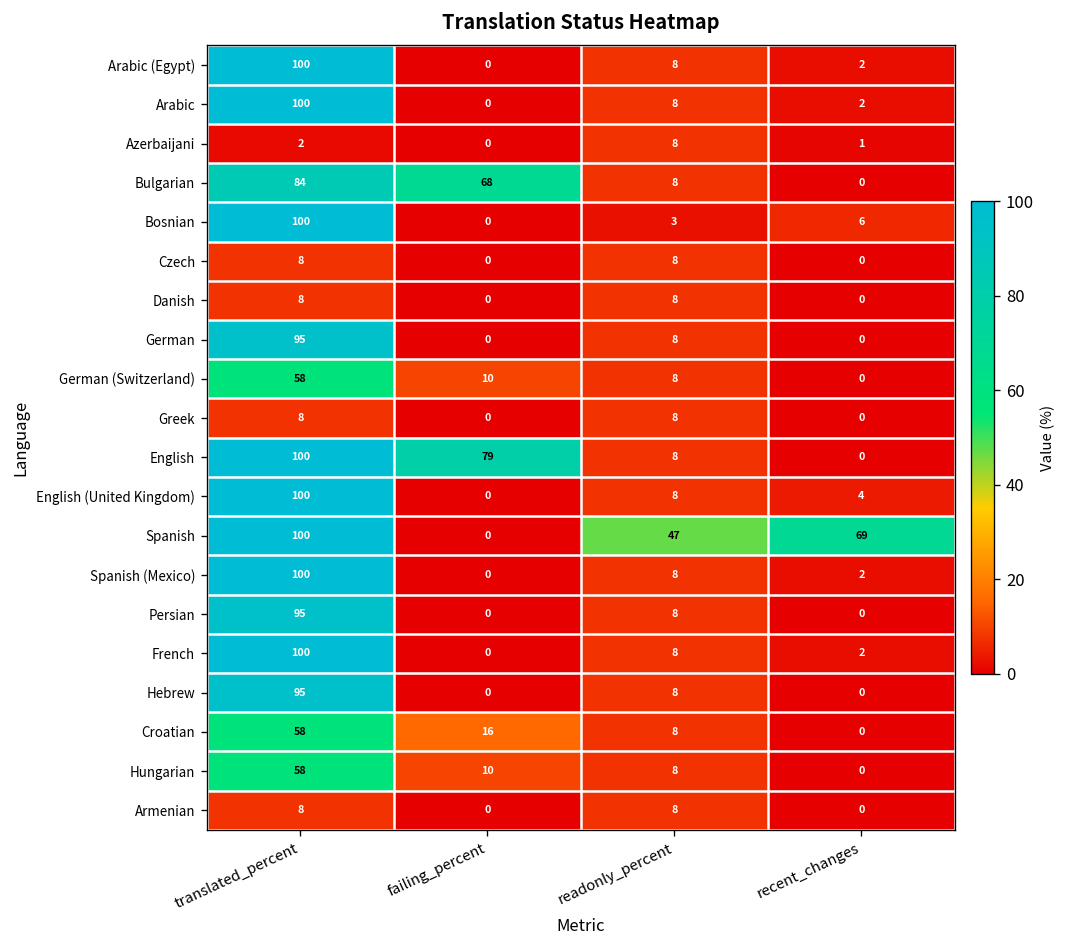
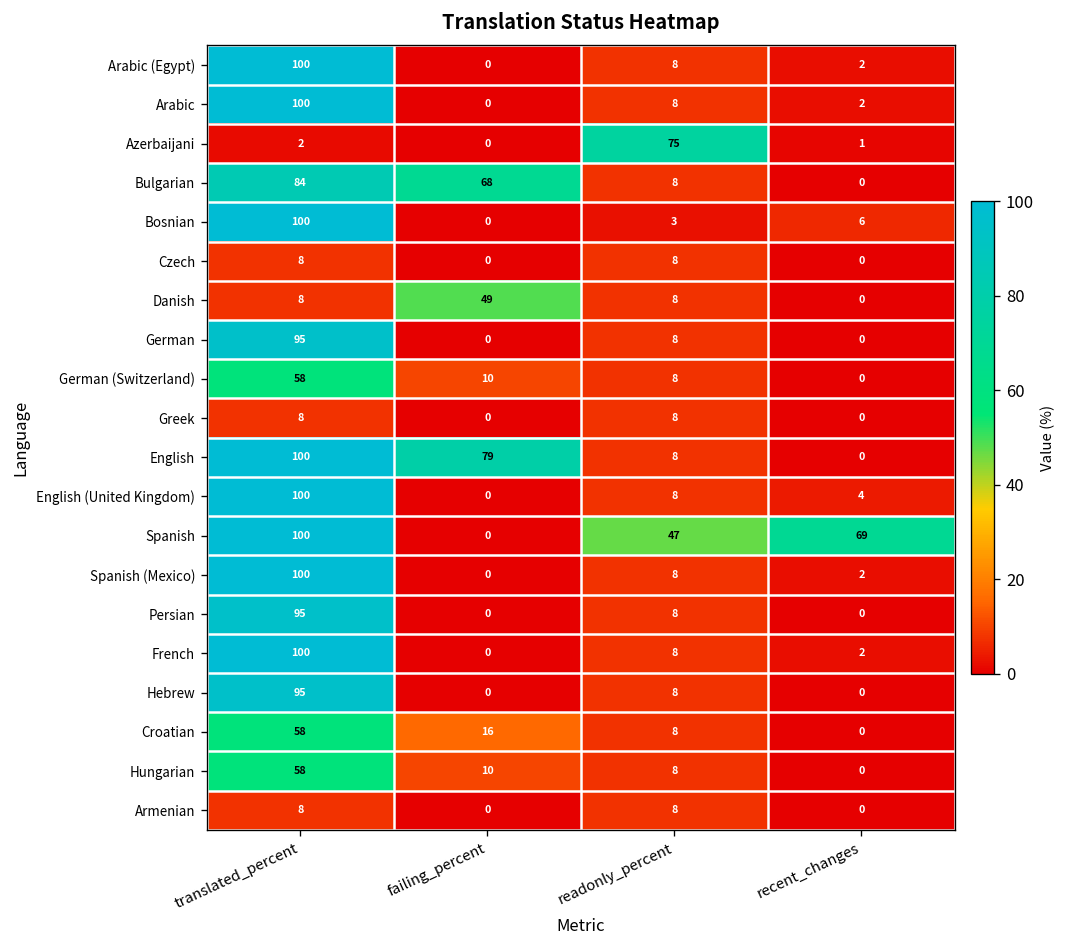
Azerbaijani, readonly_percent: 8 -> 75
Danish, failing_percent: 0 -> 49
